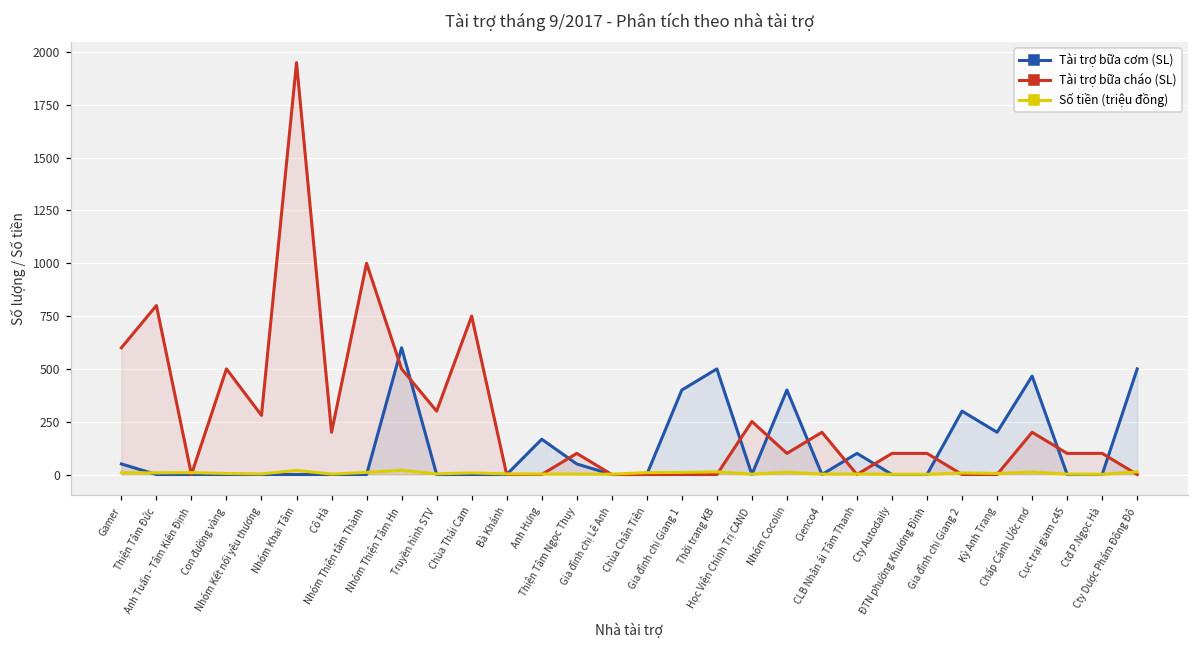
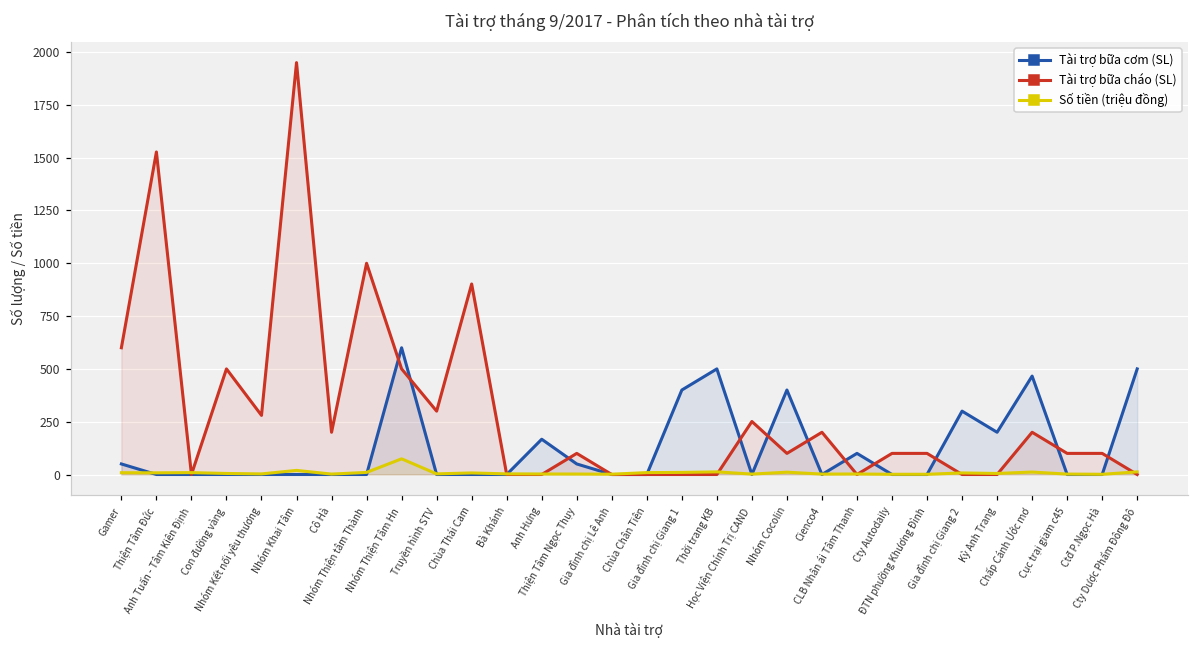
Tài trợ bữa cháo (SL), Thiện Tâm Đức: 800 -> 1530
Số tiền (triệu đồng), Nhóm Thiện Tâm Hn: 20 -> 70
Tài trợ bữa cháo (SL), Chùa Thái Cam: 750 -> 900
